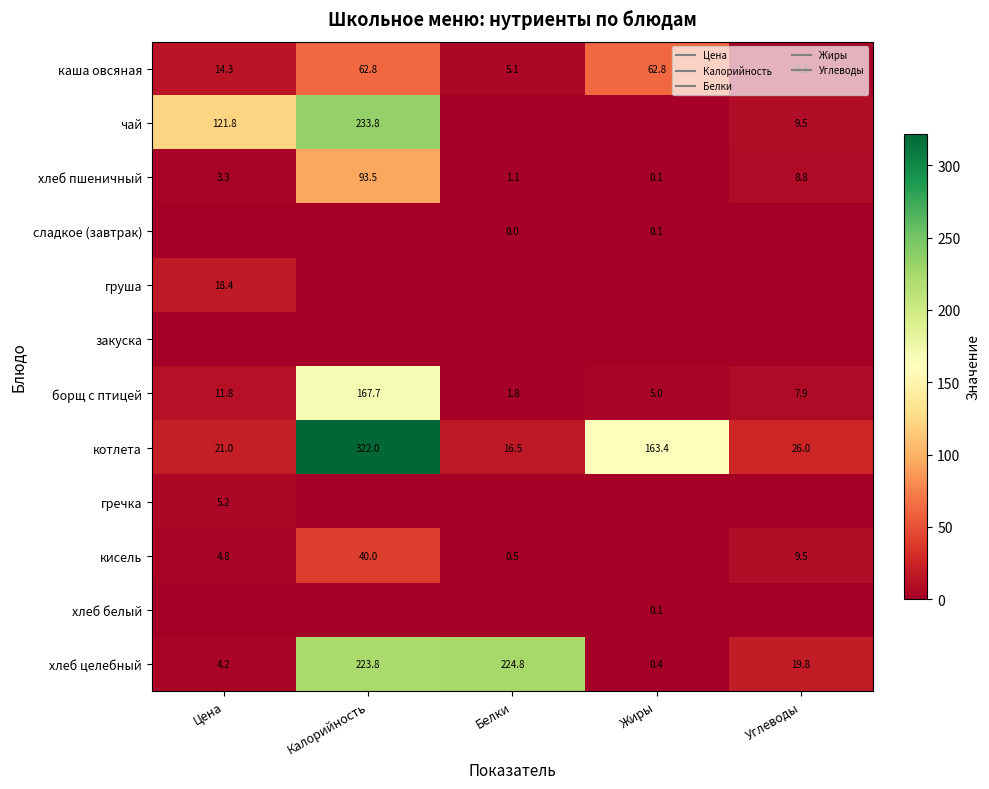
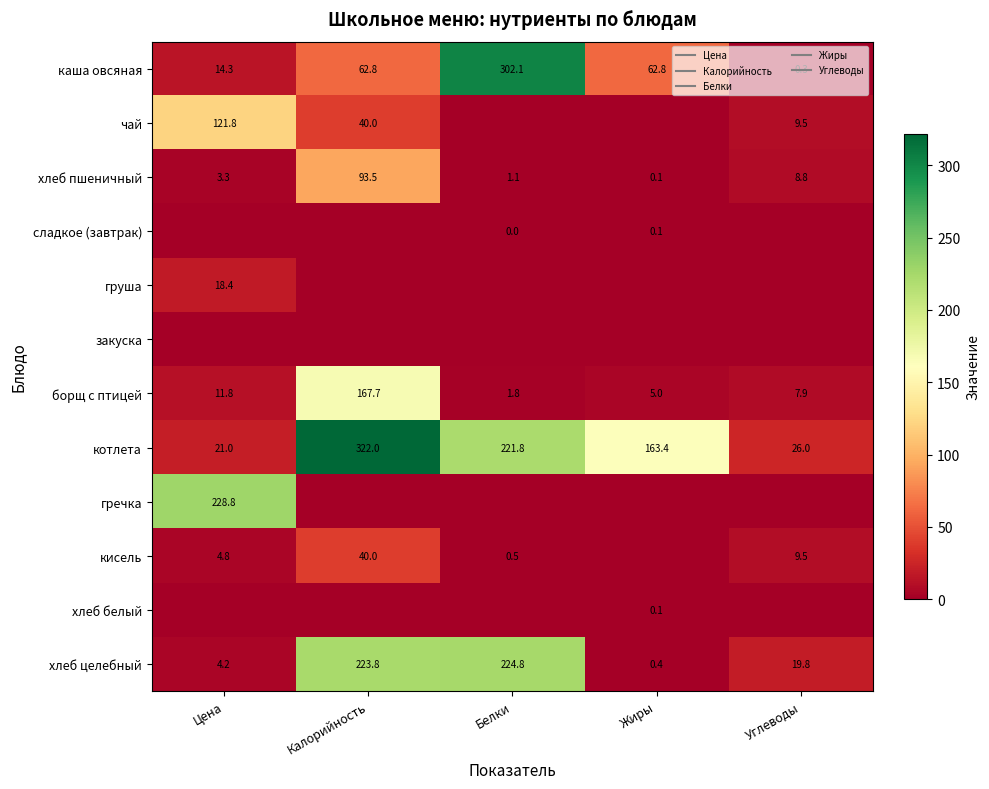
каша овсяная, Белки: 5.1 -> 302.1
чай, Калорийность: 233.8 -> 40.0
котлета, Белки: 16.5 -> 221.8
гречка, Цена: 5.2 -> 228.8
